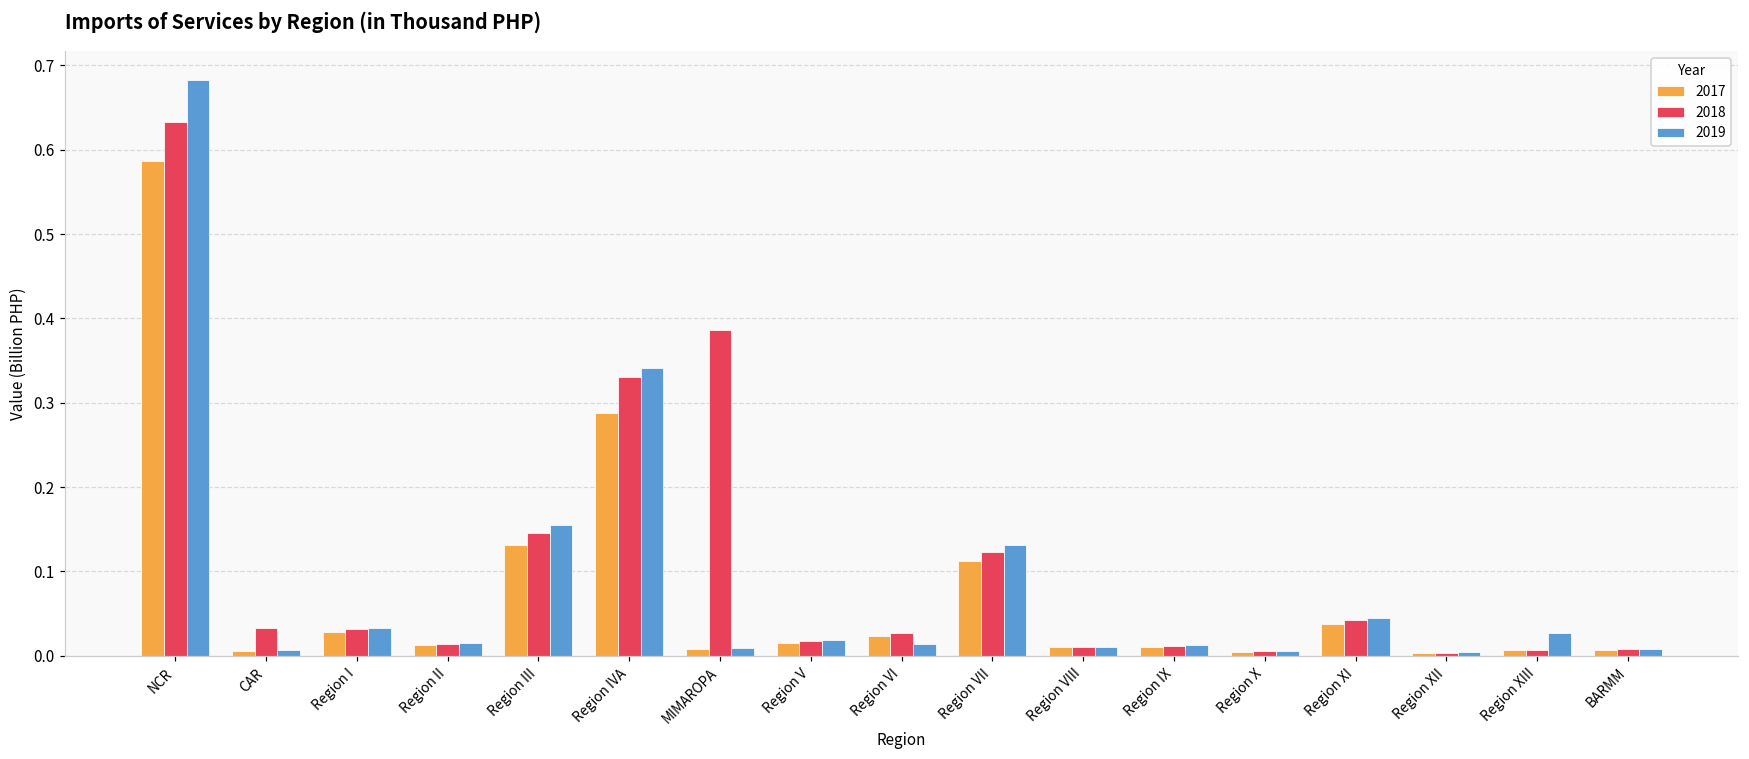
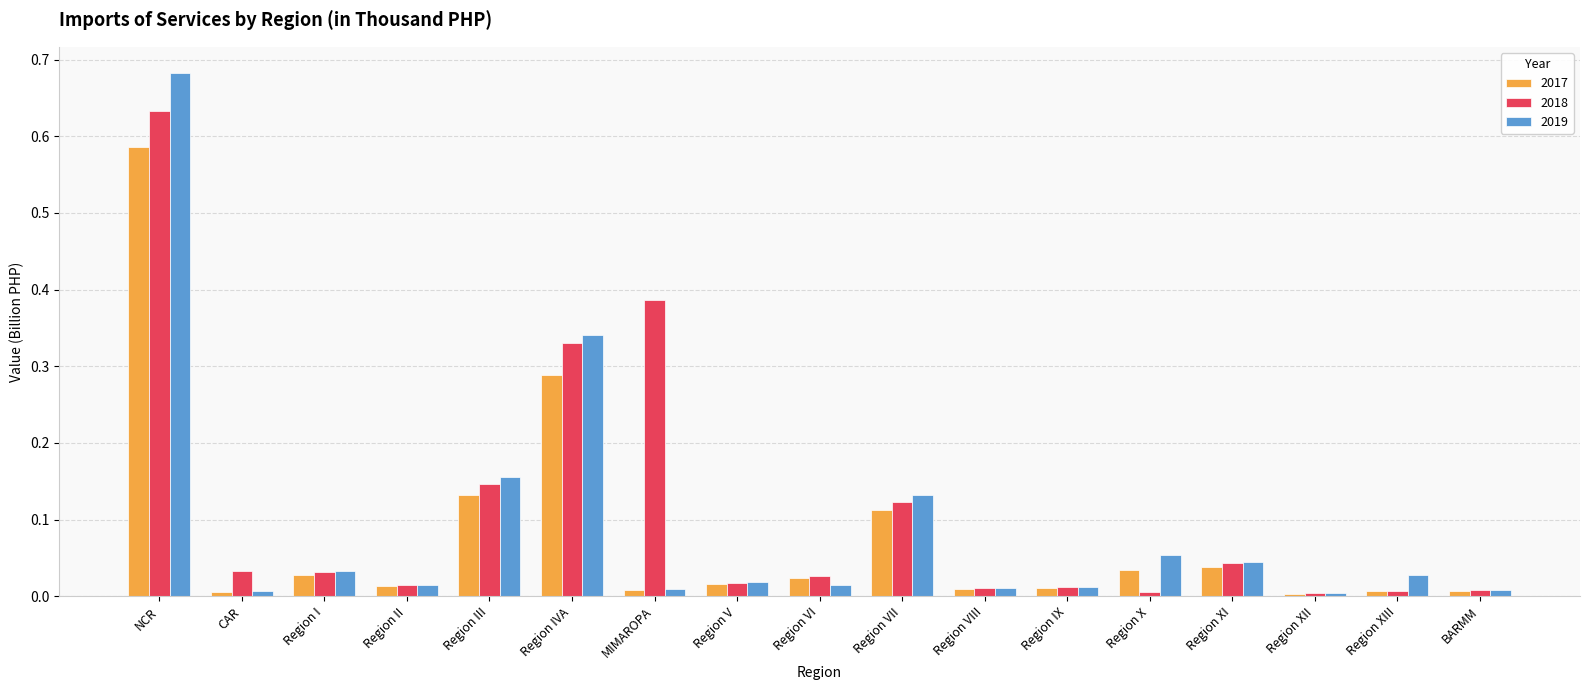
2017, Region X: 0.00 -> 0.03
2019, Region X: 0.01 -> 0.05
